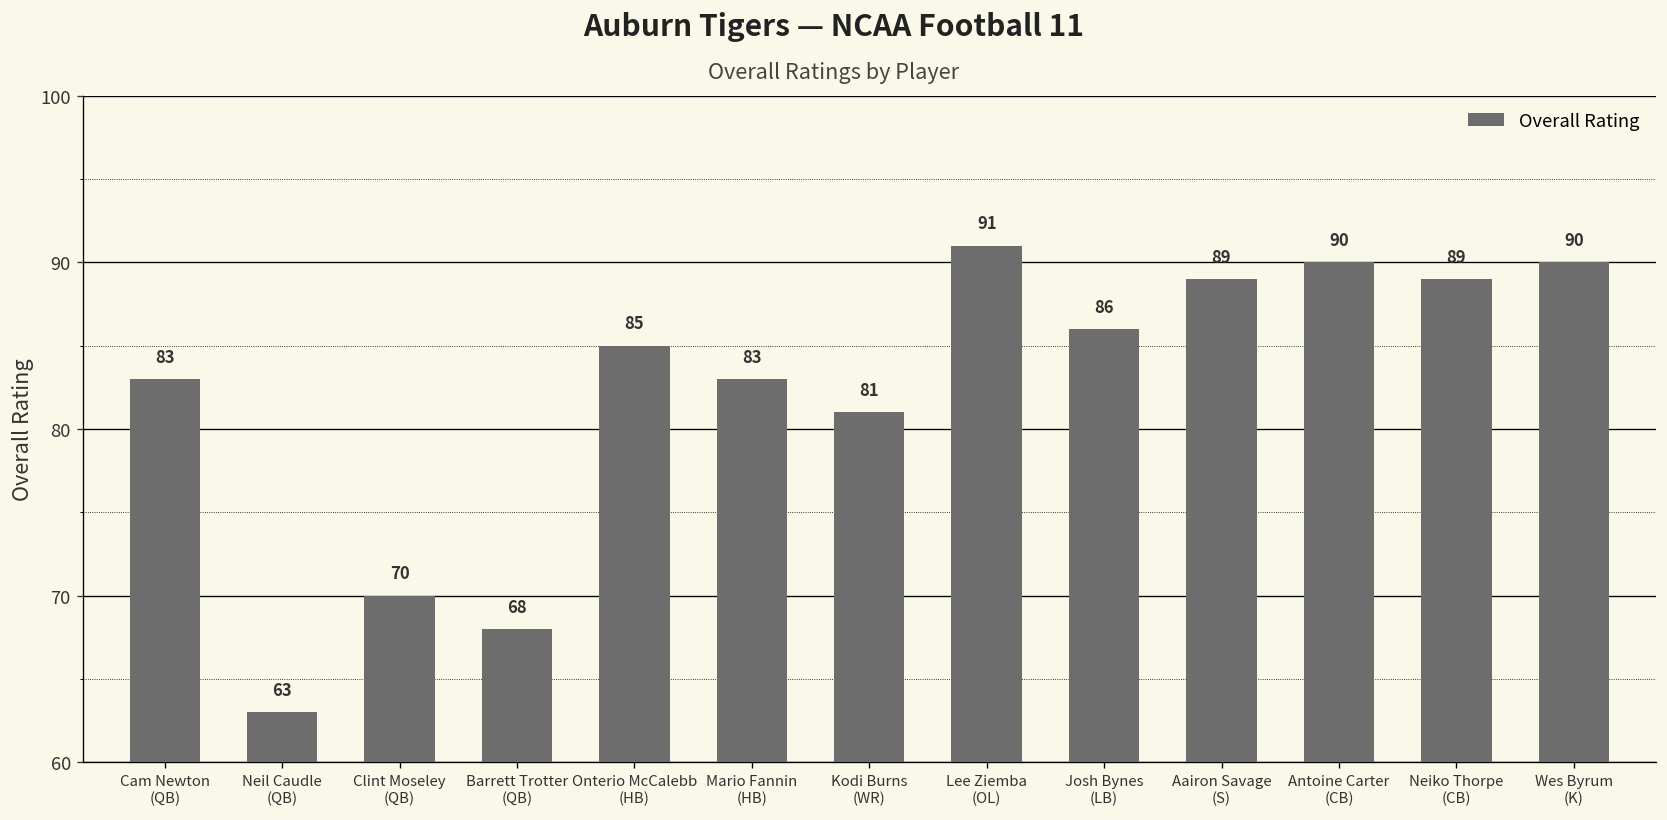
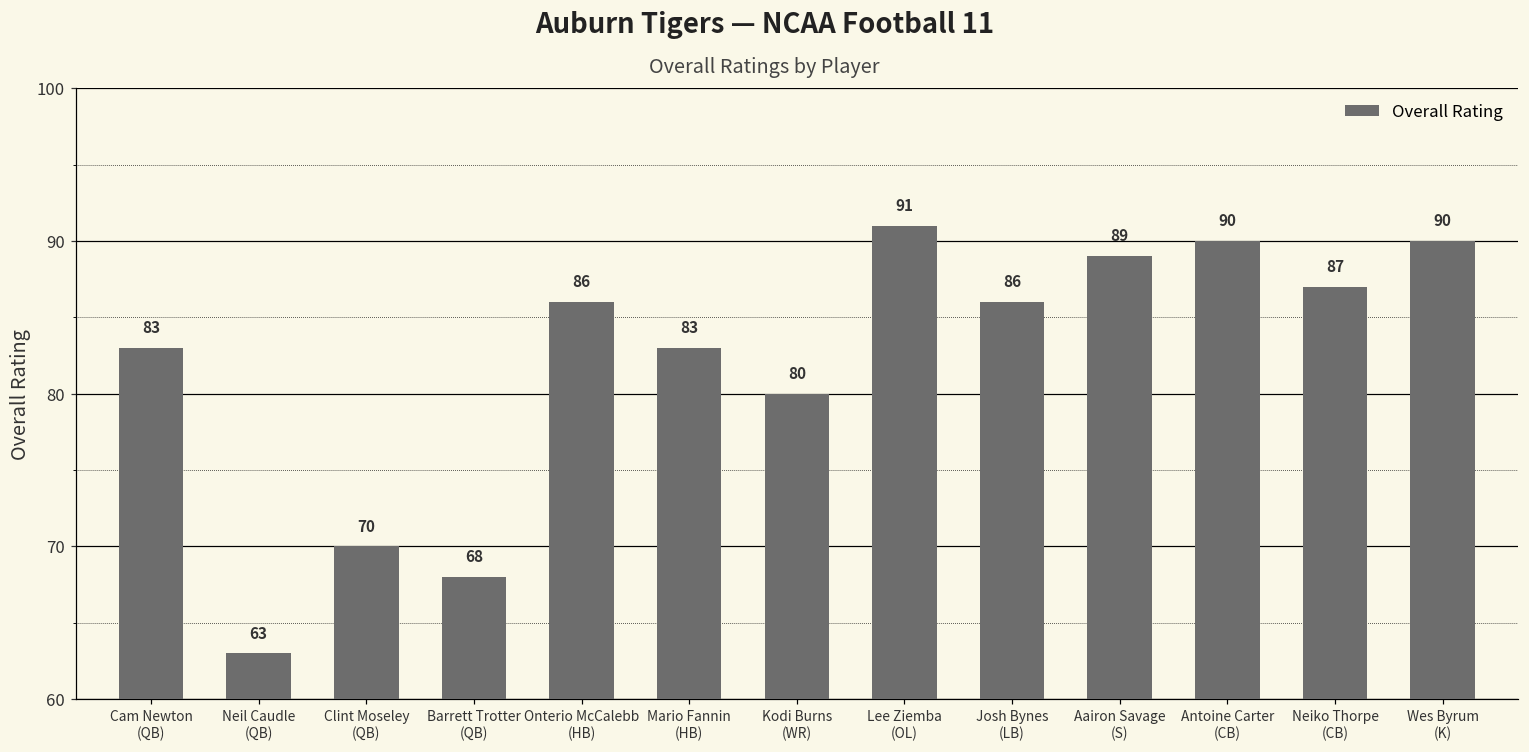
Onterio McCalebb (HB): 85 -> 86
Kodi Burns (WR): 81 -> 80
Neiko Thorpe (CB): 89 -> 87
